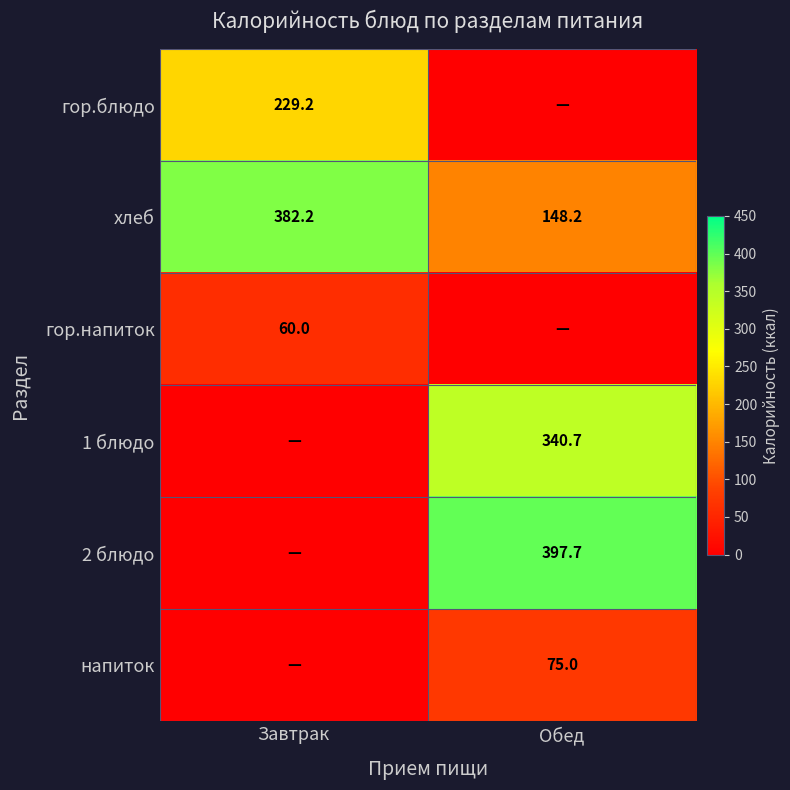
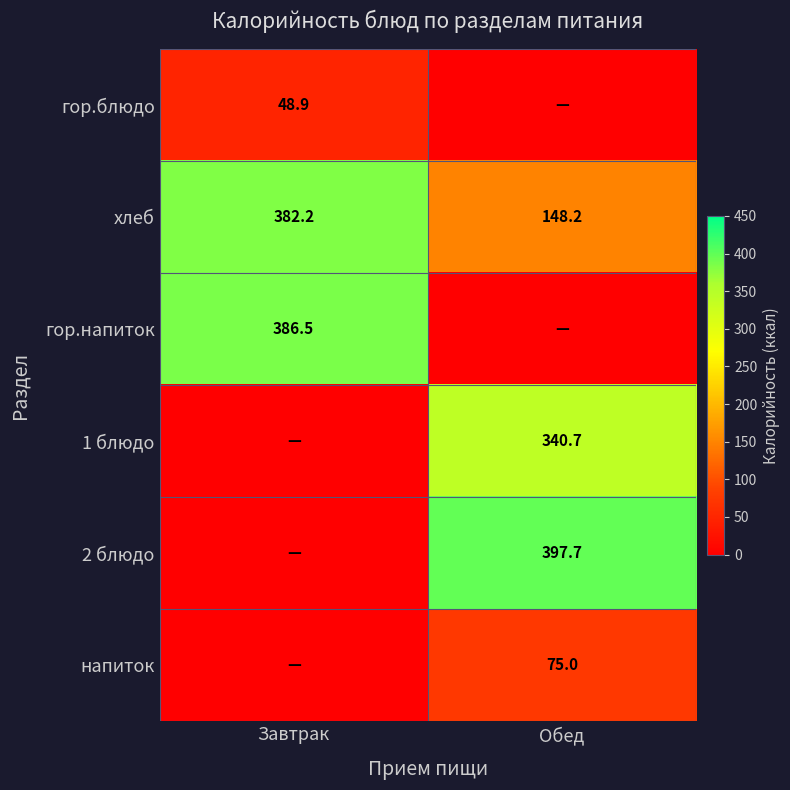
гор.блюдо, Завтрак: 229.2 -> 48.9
гор.напиток, Завтрак: 60.0 -> 386.5
